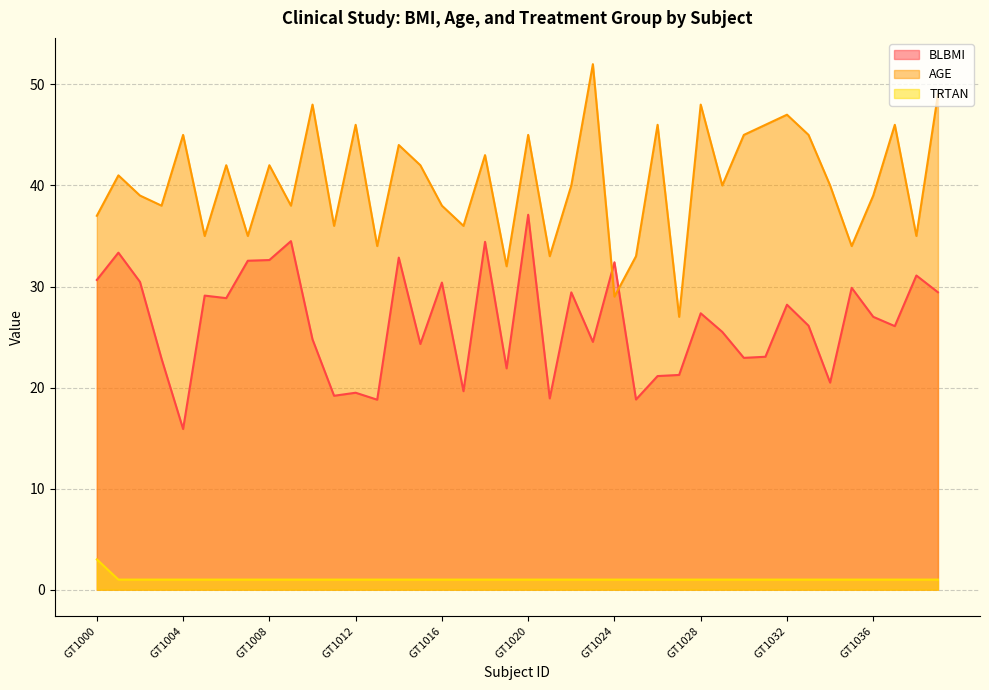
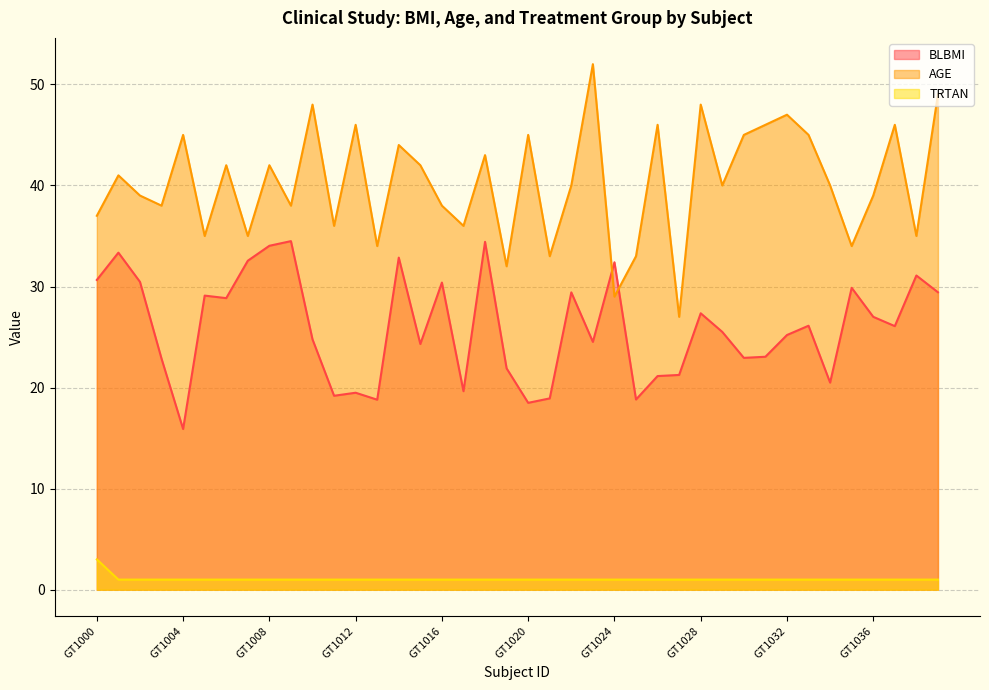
BLBMI, GT1008: 32.6 -> 34.0
BLBMI, GT1020: 37.1 -> 18.5
BLBMI, GT1032: 28.2 -> 25.2
